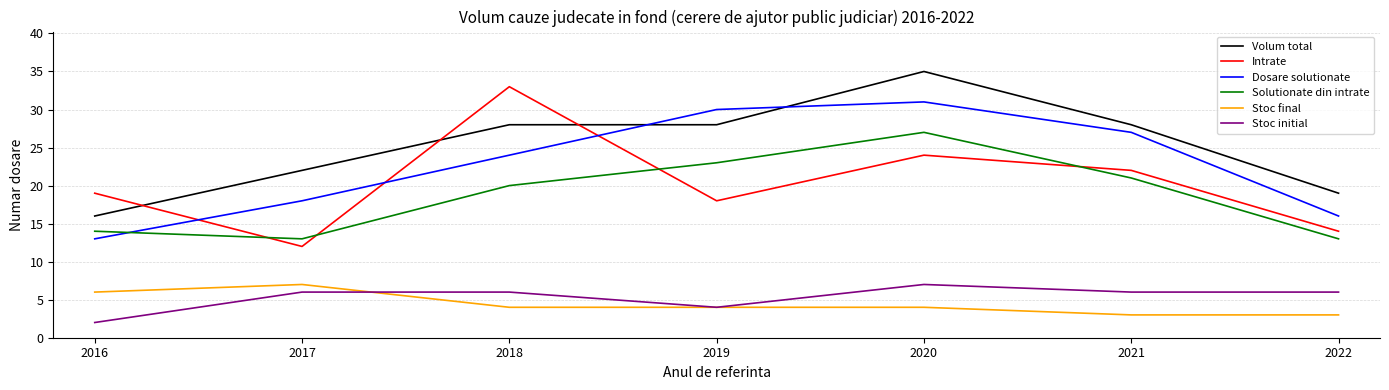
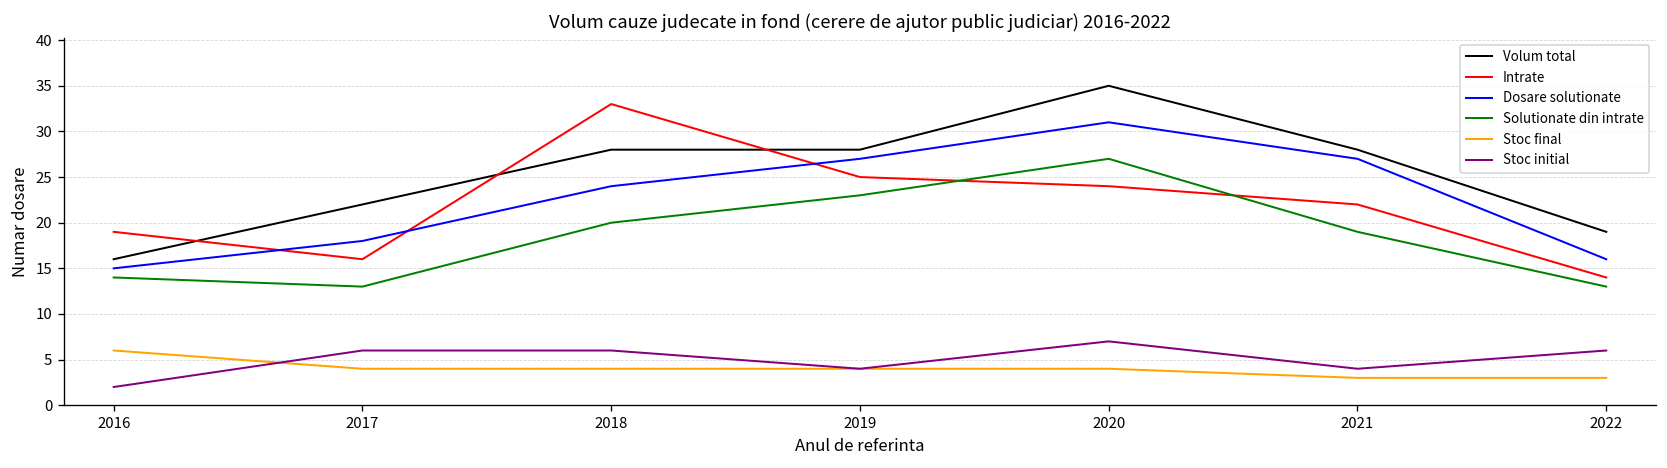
Dosare solutionate, 2016: 13 -> 15
Intrate, 2017: 12 -> 16
Stoc final, 2017: 7 -> 4
Intrate, 2019: 18 -> 25
Dosare solutionate, 2019: 30 -> 27
Solutionate din intrate, 2021: 21 -> 19
Stoc initial, 2021: 6 -> 4
